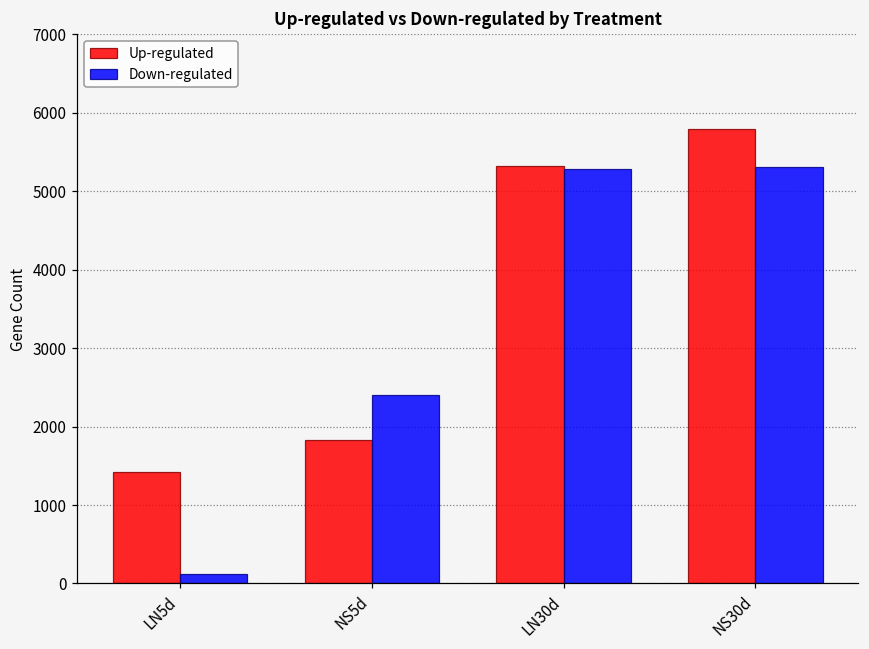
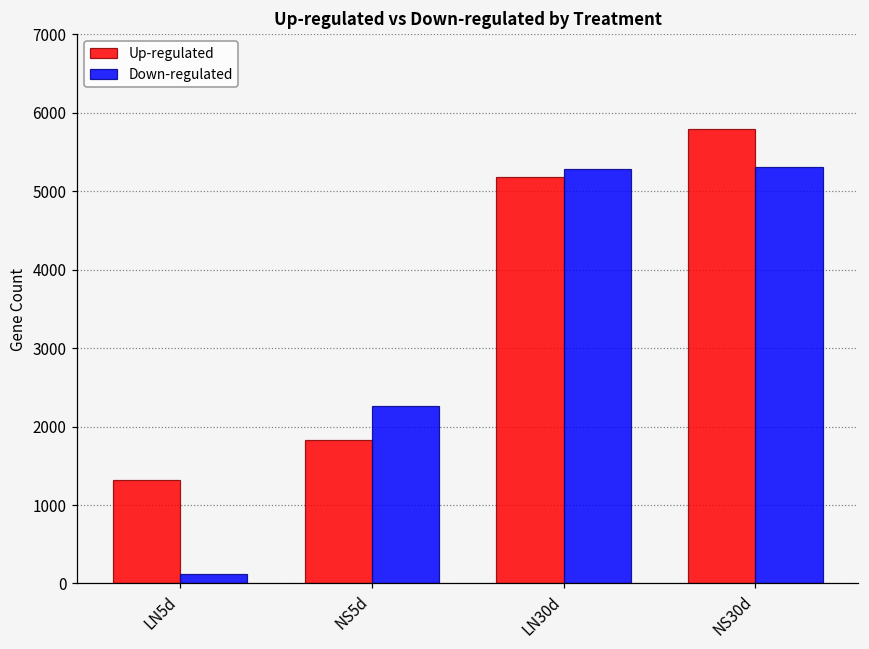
Up-regulated, LN5d: 1400 -> 1300
Down-regulated, NS5d: 2400 -> 2300
Up-regulated, LN30d: 5300 -> 5200
